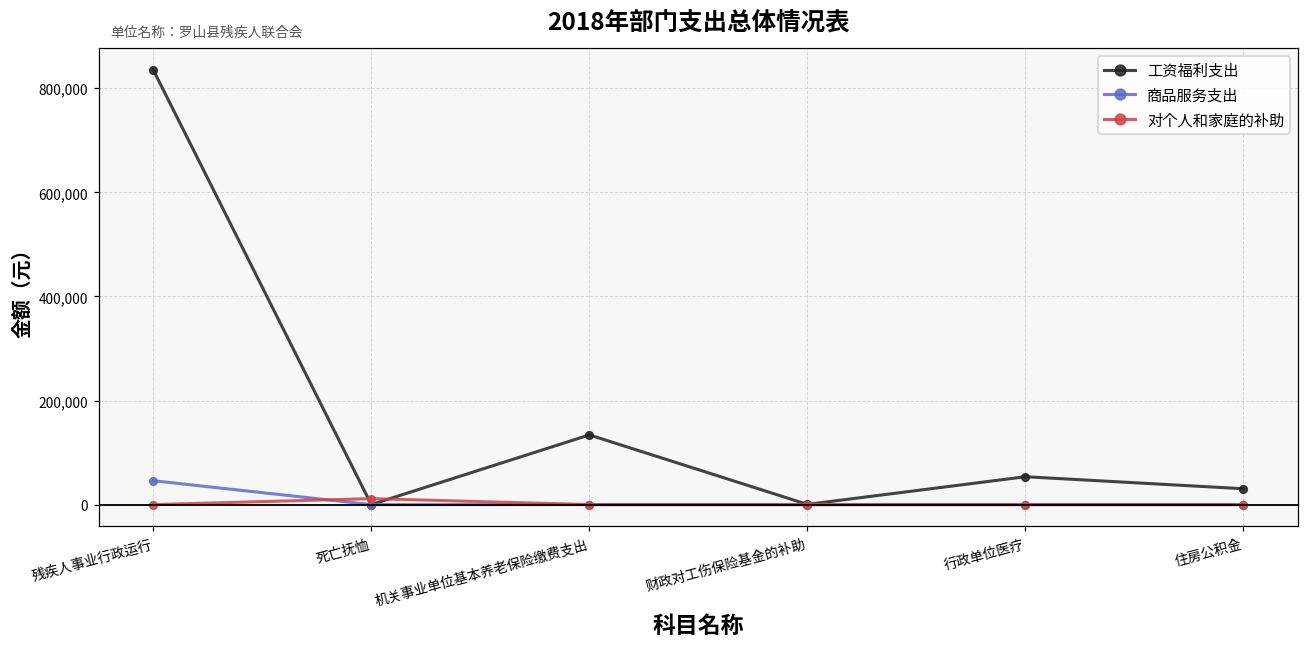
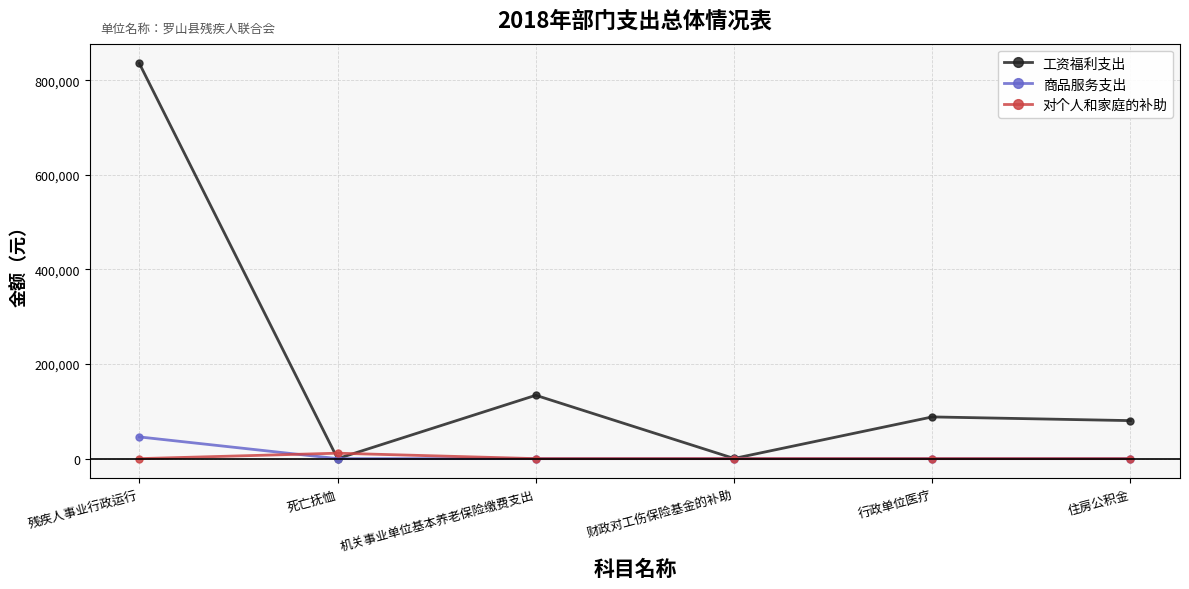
工资福利支出, 行政单位医疗: 50,000 -> 90,000
工资福利支出, 住房公积金: 30,000 -> 80,000
